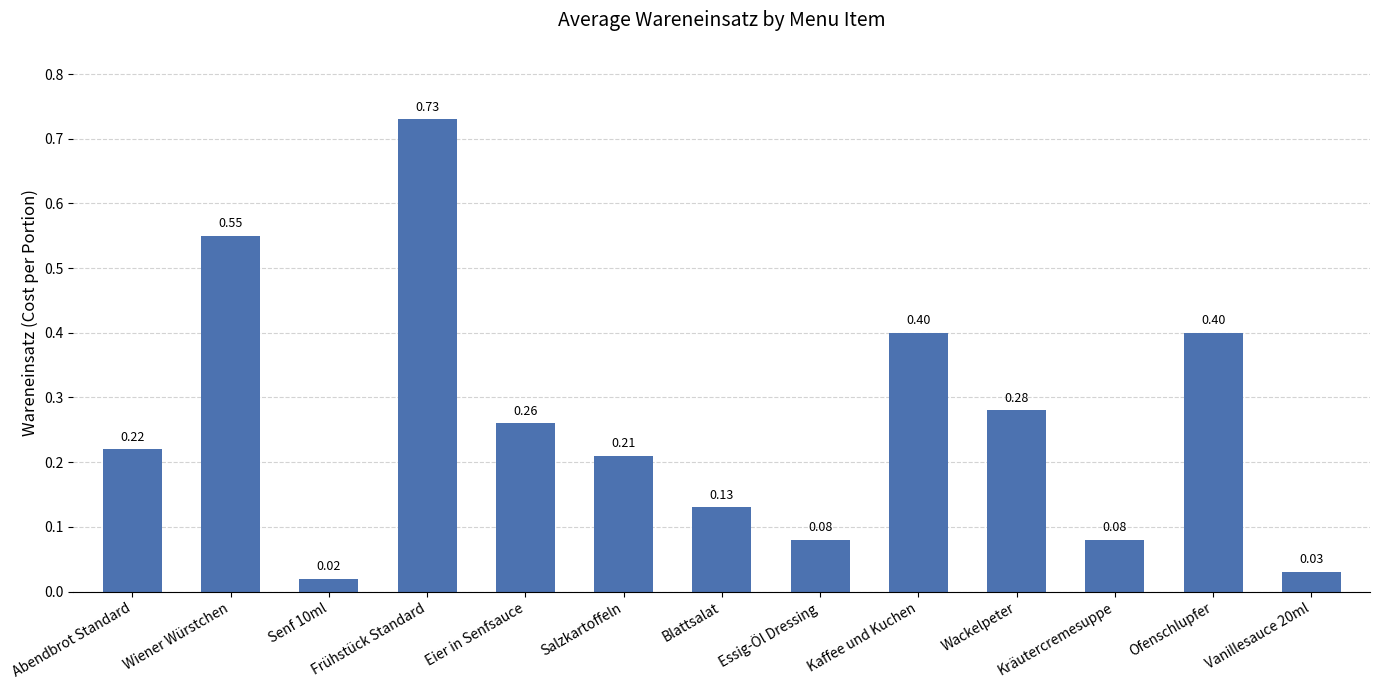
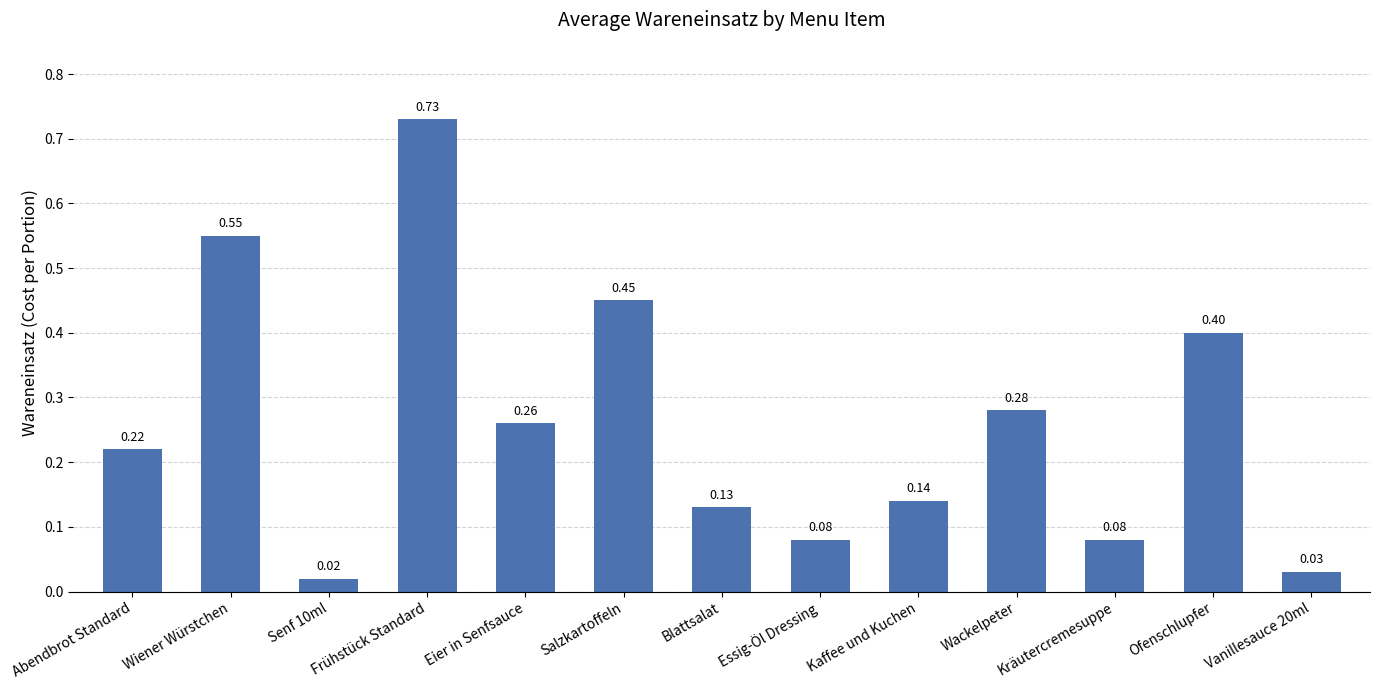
Salzkartoffeln: 0.21 -> 0.45
Kaffee und Kuchen: 0.40 -> 0.14
